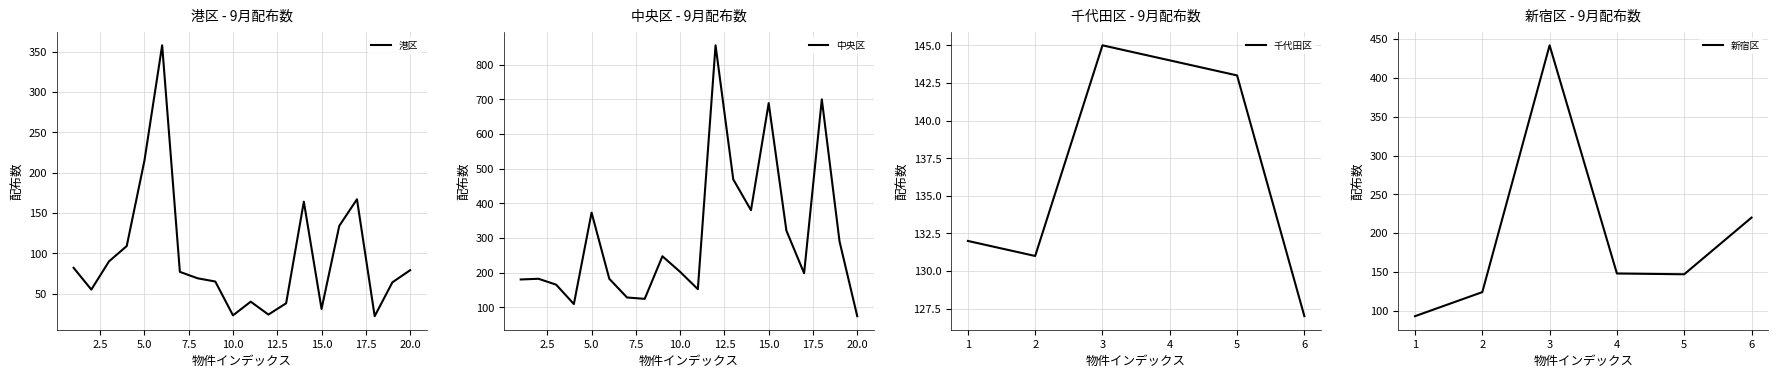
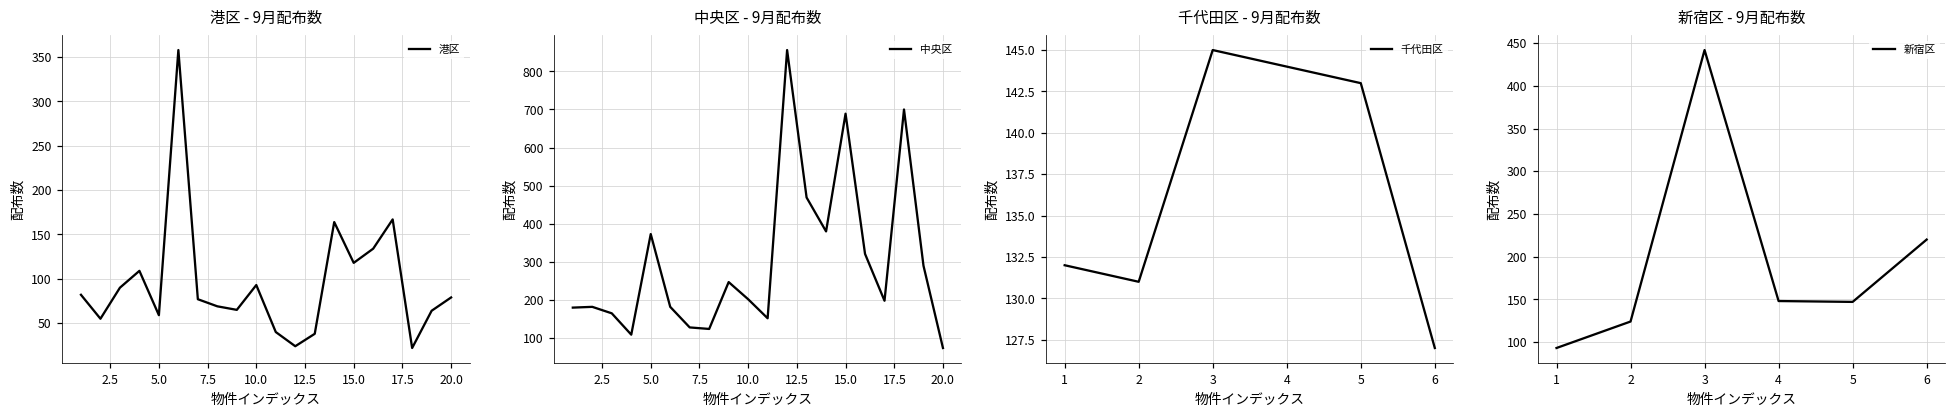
港区 - 9月配布数, 5.0: 220 -> 60
港区 - 9月配布数, 10.0: 20 -> 90
港区 - 9月配布数, 15.0: 30 -> 120
